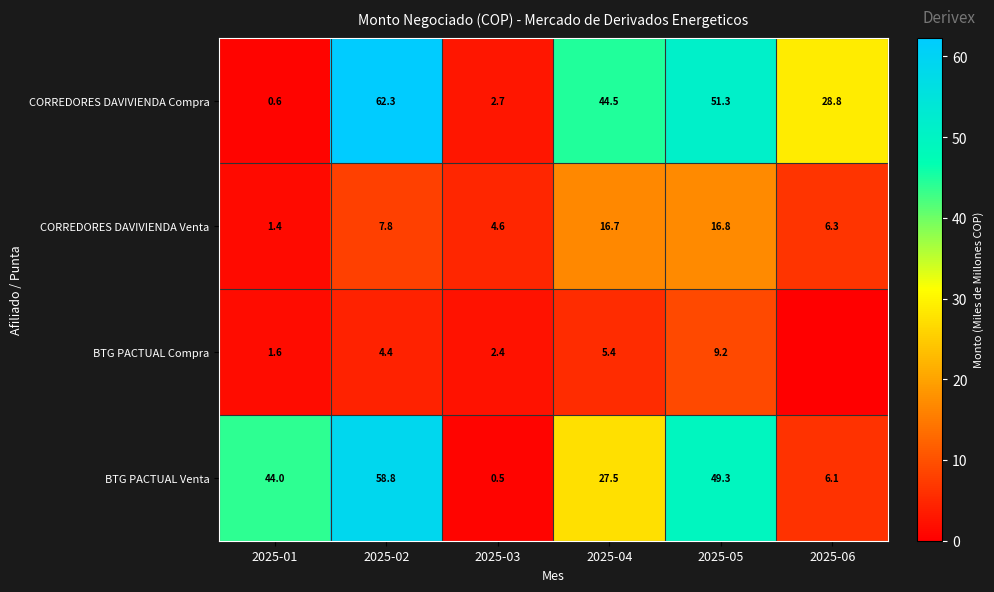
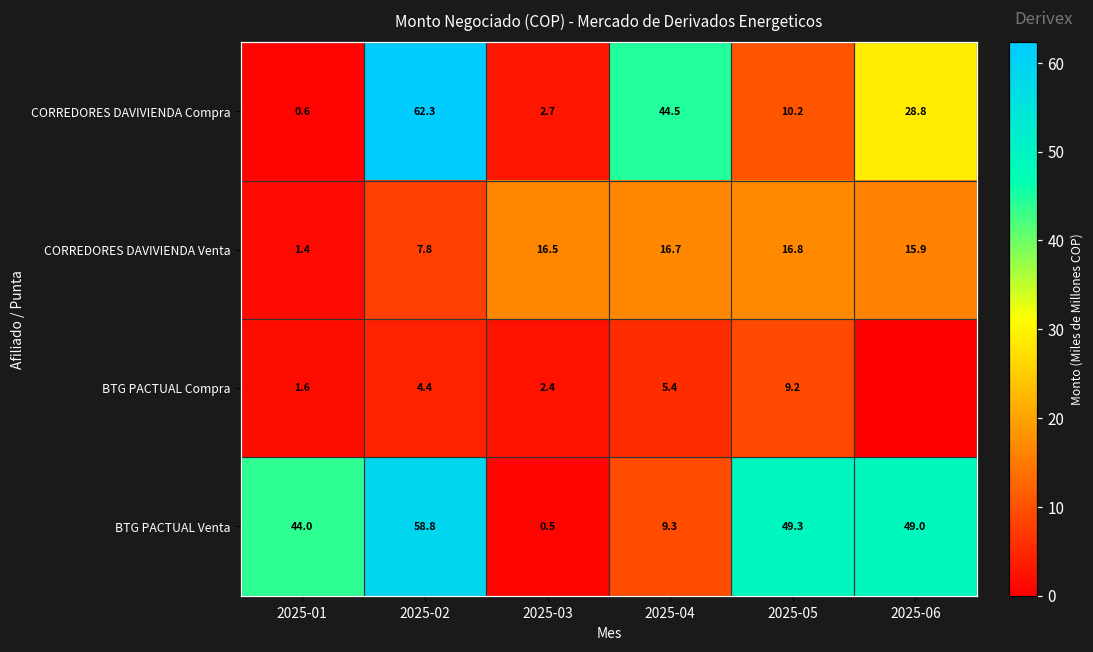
CORREDORES DAVIVIENDA Compra, 2025-05: 51.3 -> 10.2
CORREDORES DAVIVIENDA Venta, 2025-03: 4.6 -> 16.5
CORREDORES DAVIVIENDA Venta, 2025-06: 6.3 -> 15.9
BTG PACTUAL Venta, 2025-04: 27.5 -> 9.3
BTG PACTUAL Venta, 2025-06: 6.1 -> 49.0
